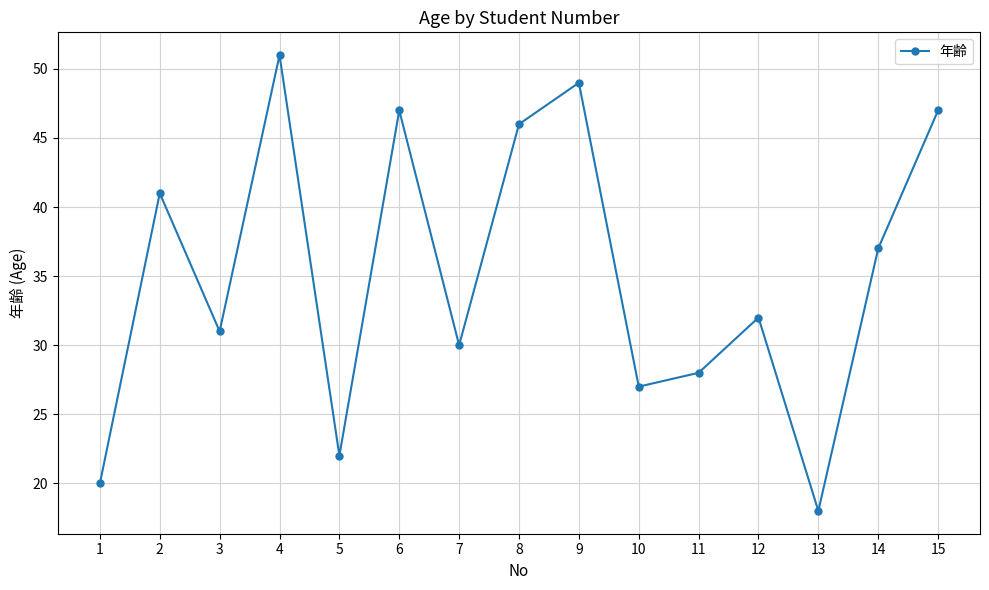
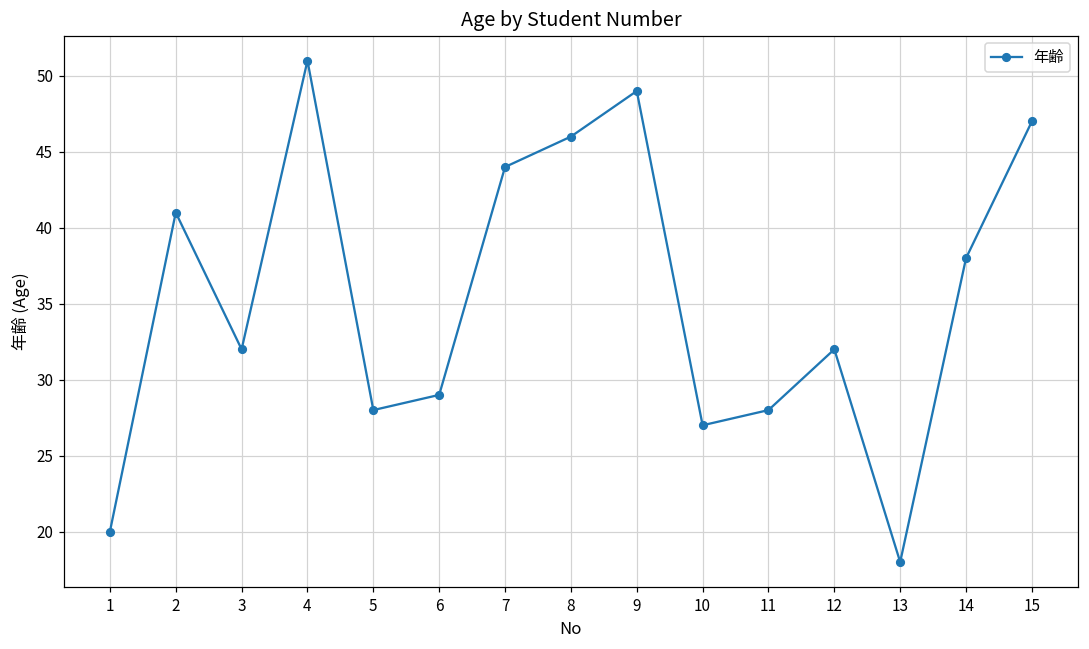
3: 31 -> 32
5: 22 -> 28
6: 47 -> 29
7: 30 -> 44
14: 37 -> 38
